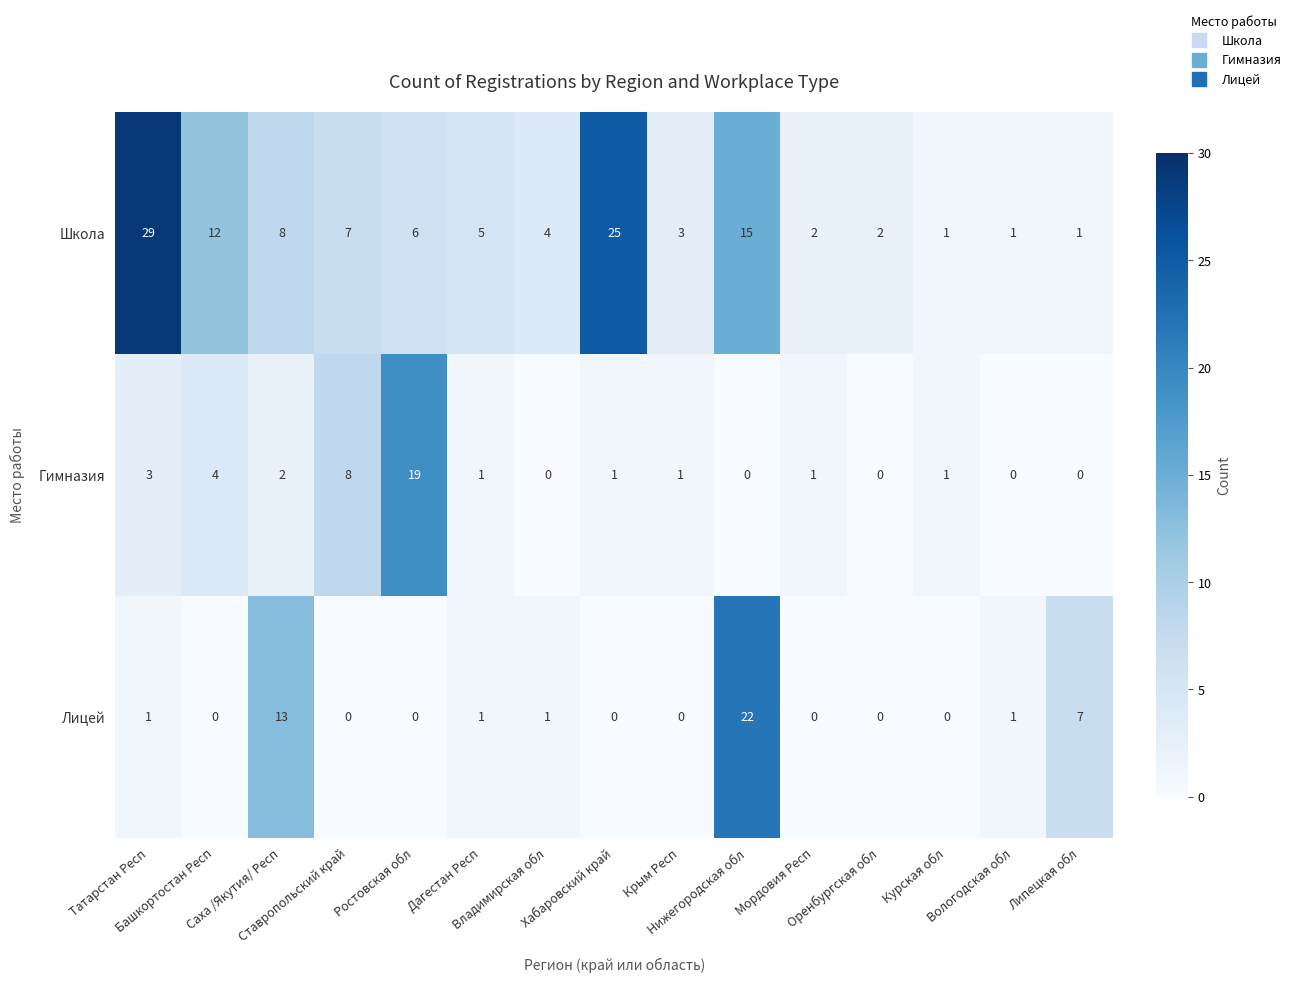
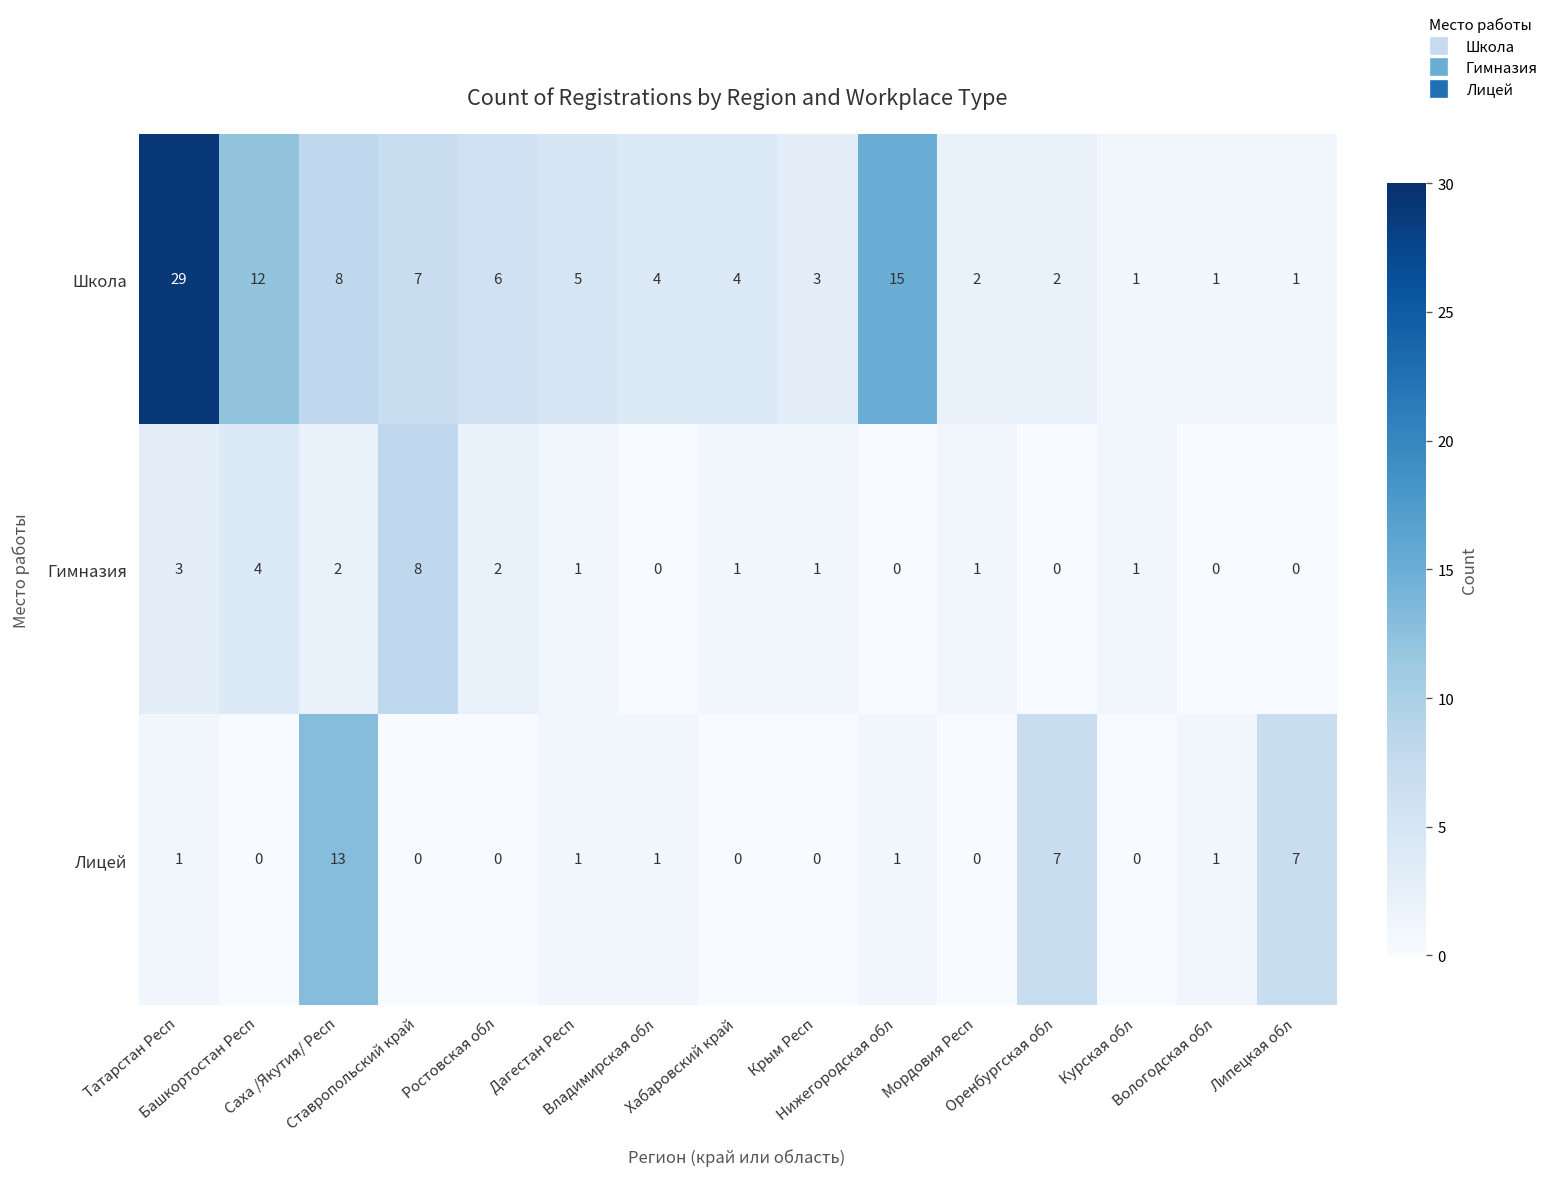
Школа, Хабаровский край: 25 -> 4
Гимназия, Ростовская обл: 19 -> 2
Лицей, Нижегородская обл: 22 -> 1
Лицей, Оренбургская обл: 0 -> 7
